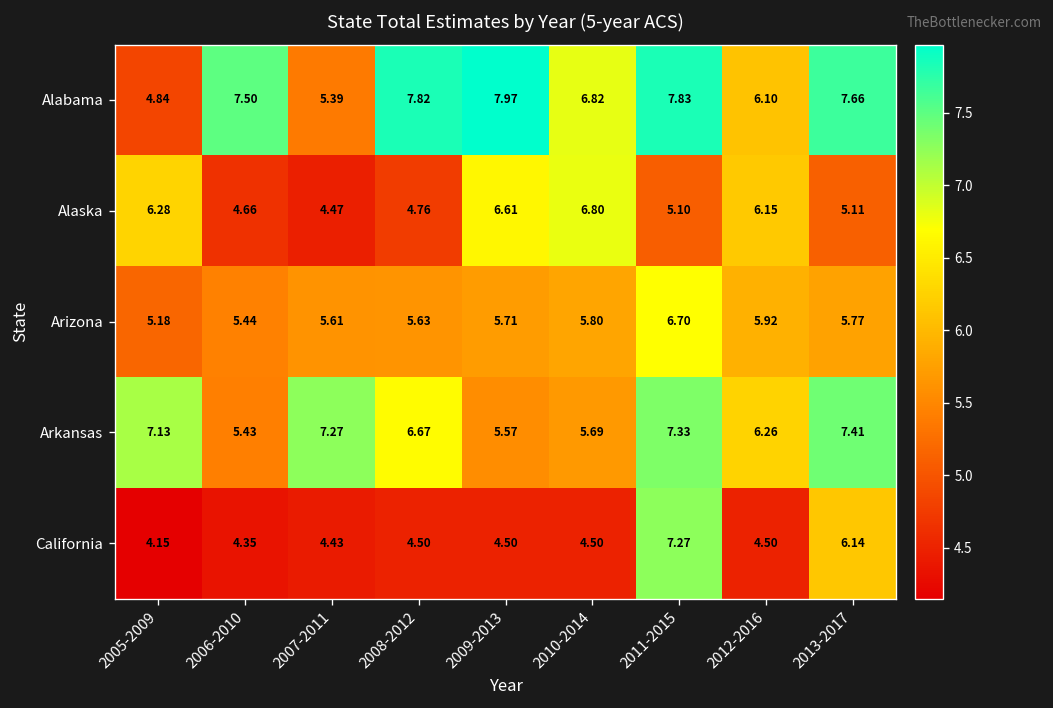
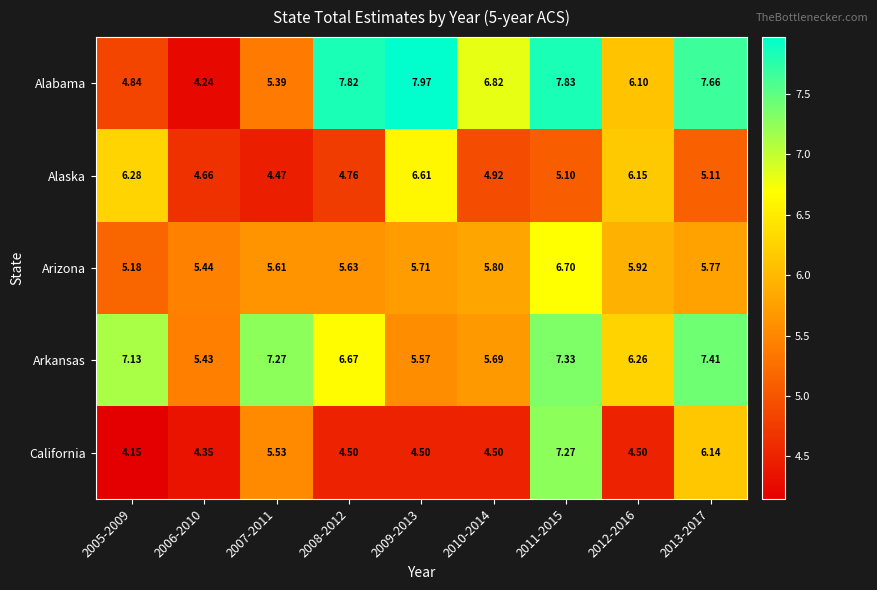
Alabama, 2006-2010: 7.50 -> 4.24
Alaska, 2010-2014: 6.80 -> 4.92
California, 2007-2011: 4.43 -> 5.53
